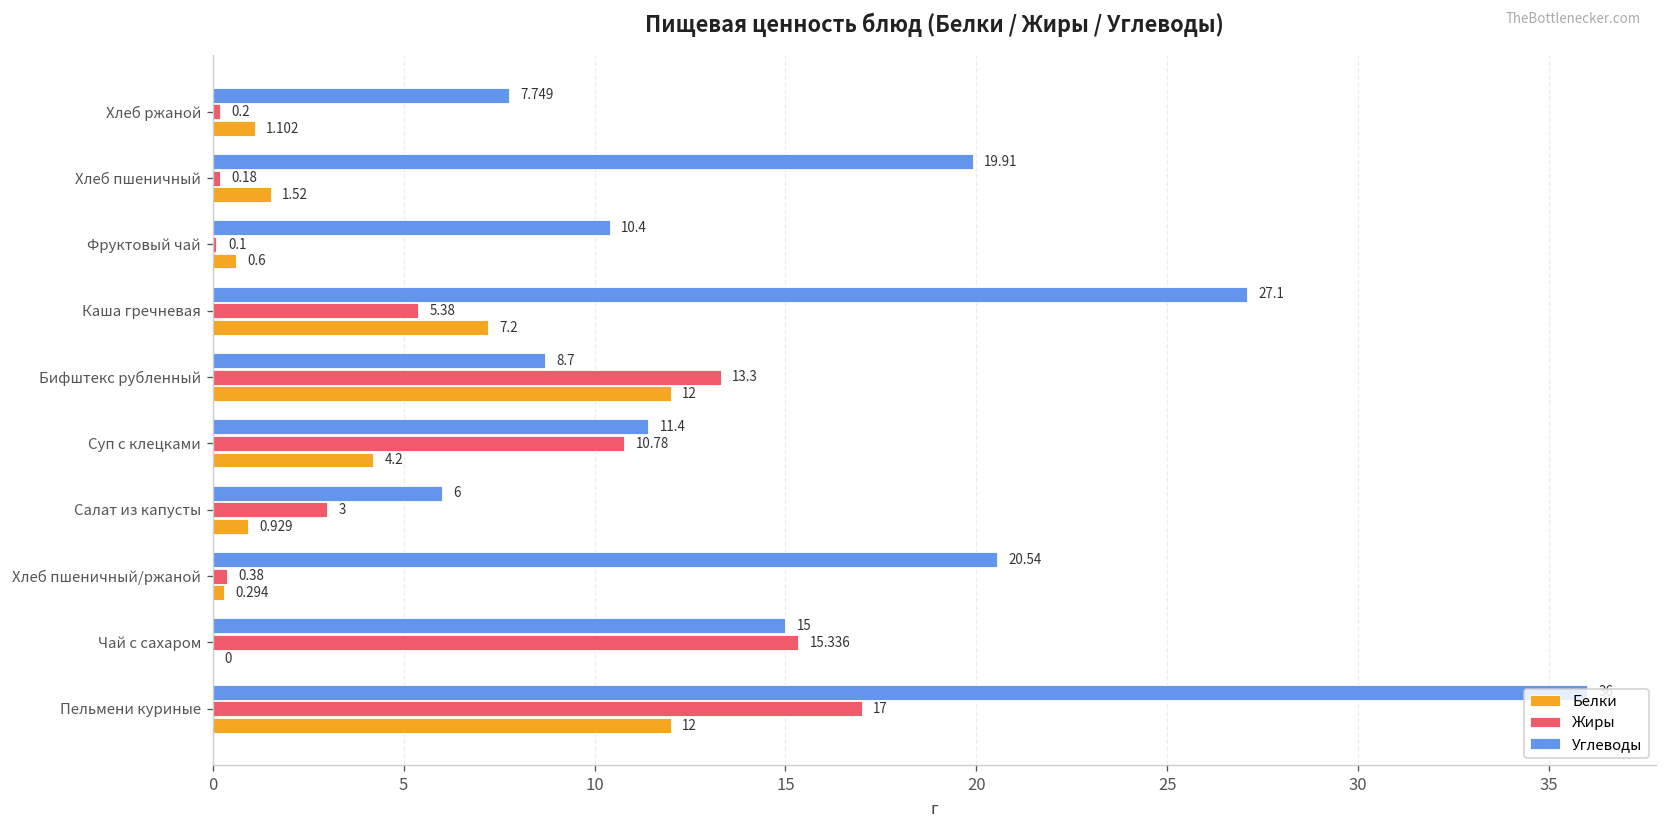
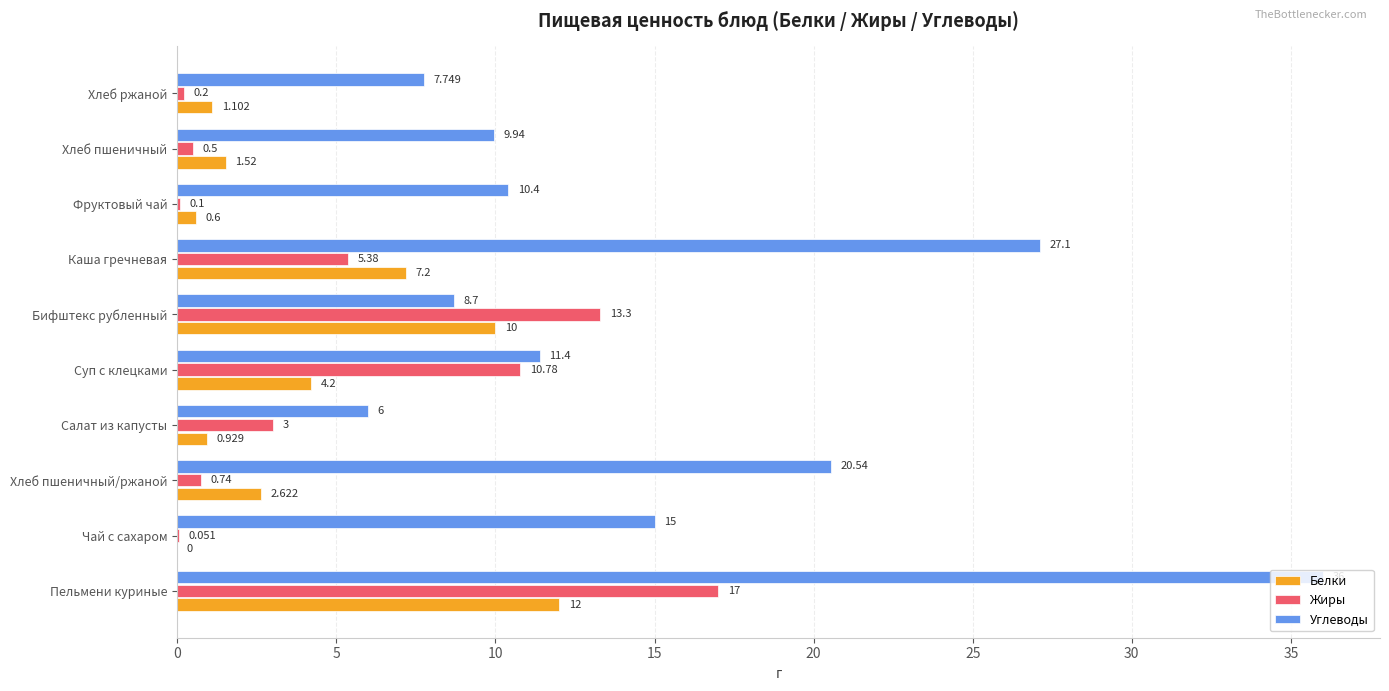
Углеводы, Хлеб пшеничный: 19.91 -> 9.94
Жиры, Хлеб пшеничный: 0.18 -> 0.5
Белки, Бифштекс рубленный: 12 -> 10
Жиры, Хлеб пшеничный/ржаной: 0.38 -> 0.74
Белки, Хлеб пшеничный/ржаной: 0.294 -> 2.622
Жиры, Чай с сахаром: 15.336 -> 0.051
